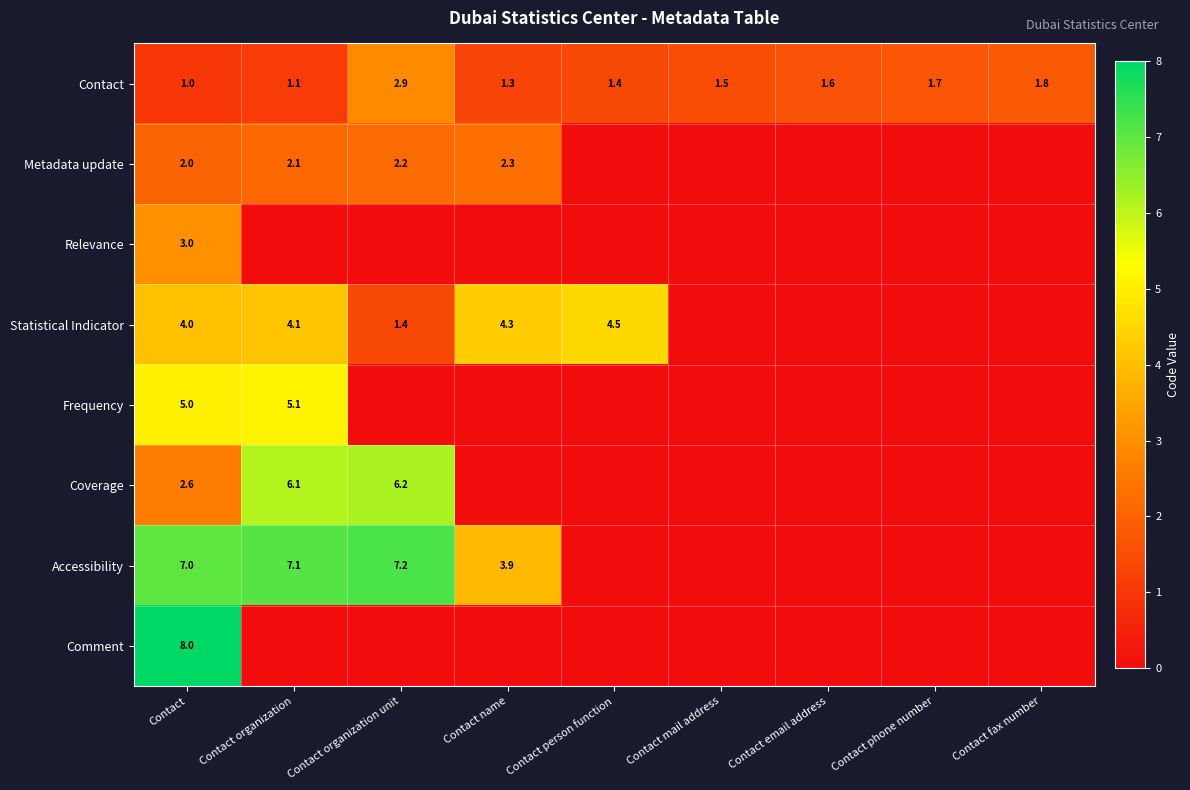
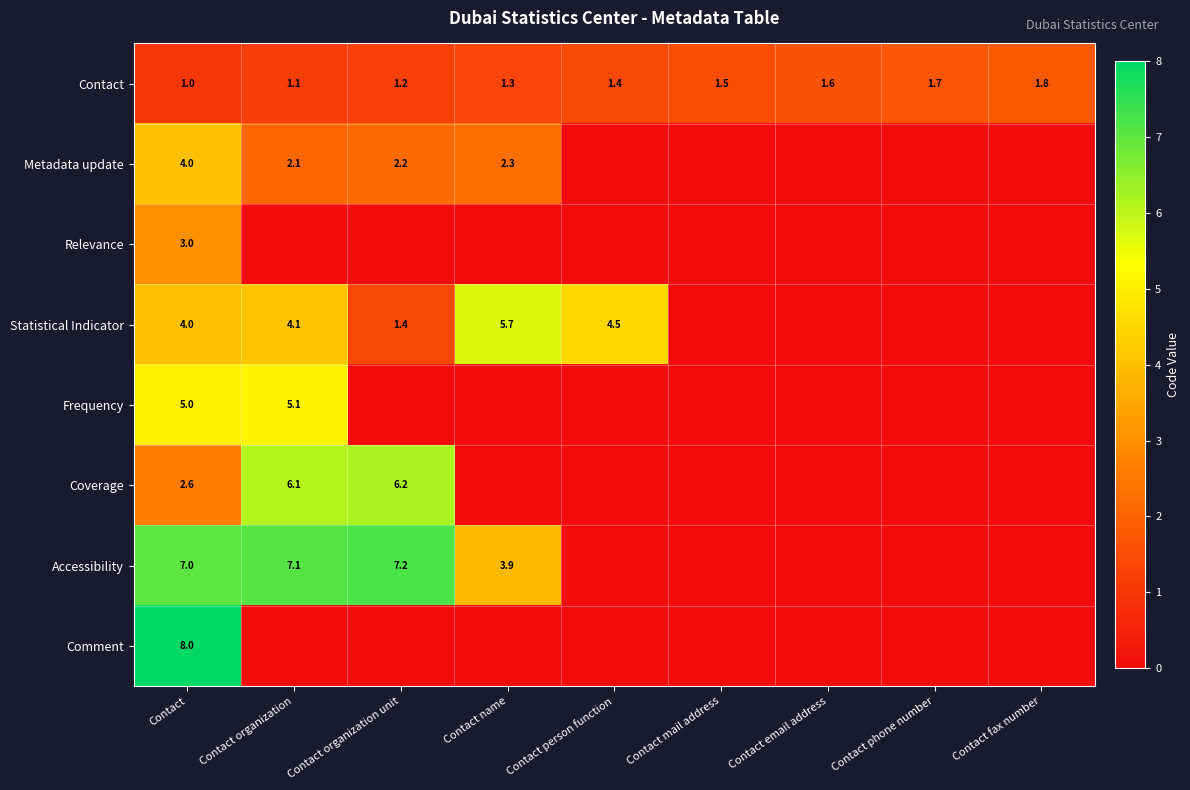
Contact, Contact organization unit: 2.9 -> 1.2
Metadata update, Contact: 2.0 -> 4.0
Statistical Indicator, Contact name: 4.3 -> 5.7
